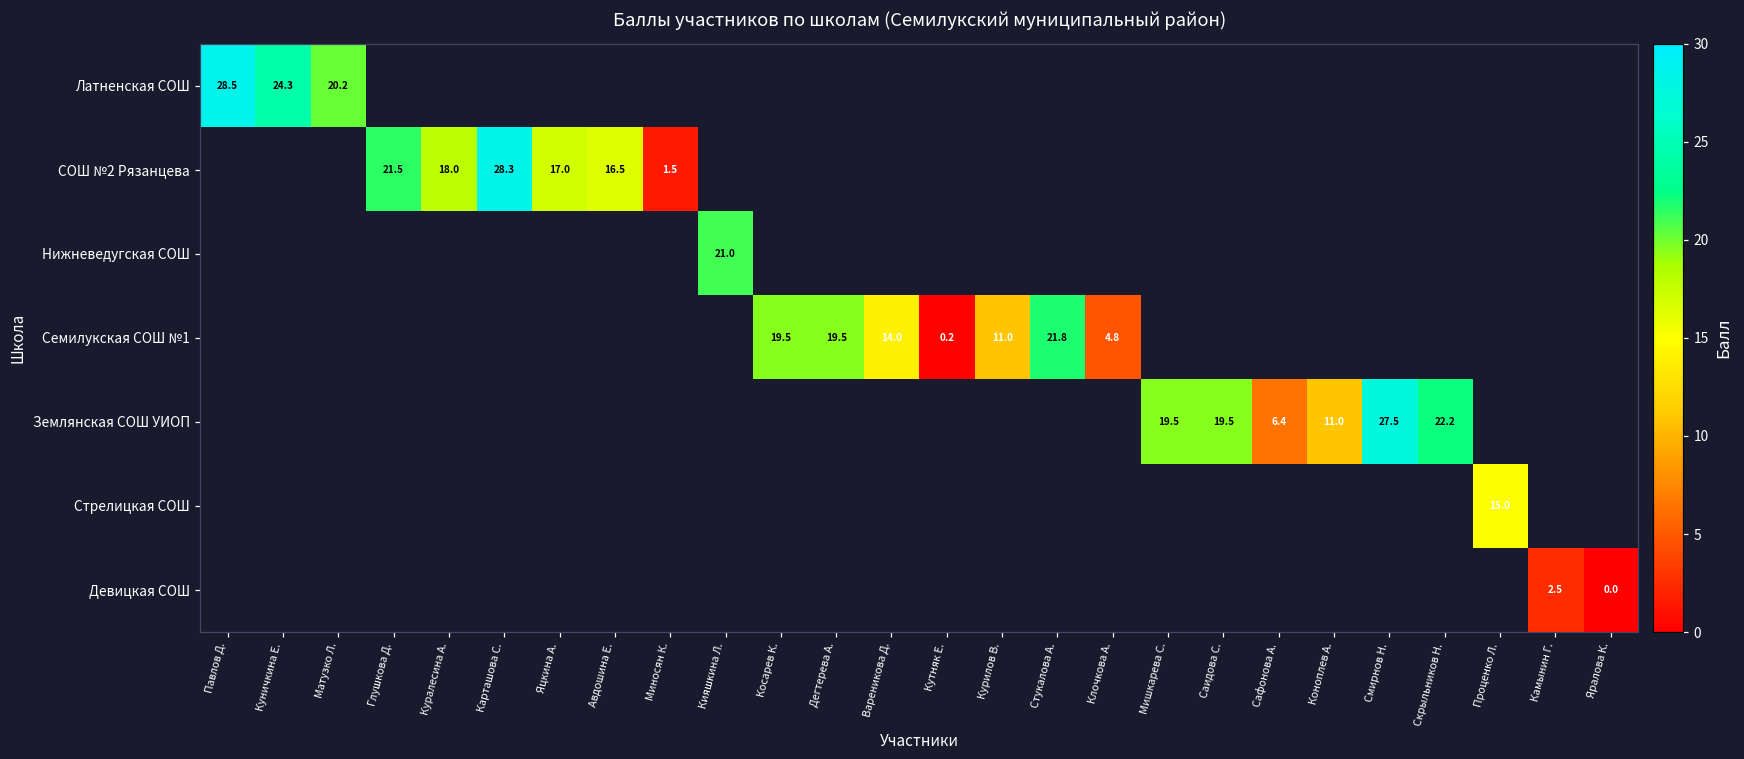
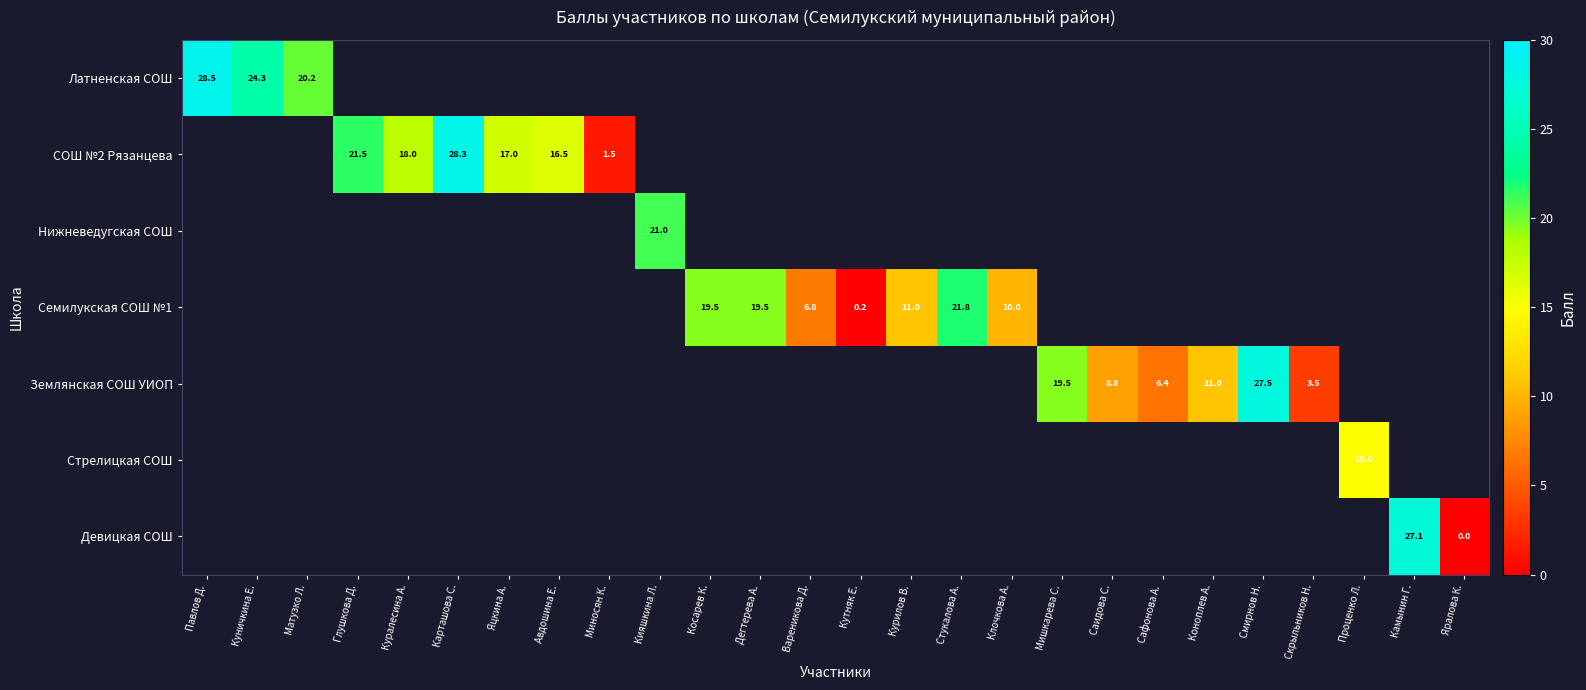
Семилукская СОШ №1, Вареникова Д.: 14.0 -> 6.8
Семилукская СОШ №1, Клочкова А.: 4.8 -> 10.0
Землянская СОШ УИОП, Саидова С.: 19.5 -> 8.8
Землянская СОШ УИОП, Скрыльников Н.: 22.2 -> 3.5
Девицкая СОШ, Камынин Г.: 2.5 -> 27.1
